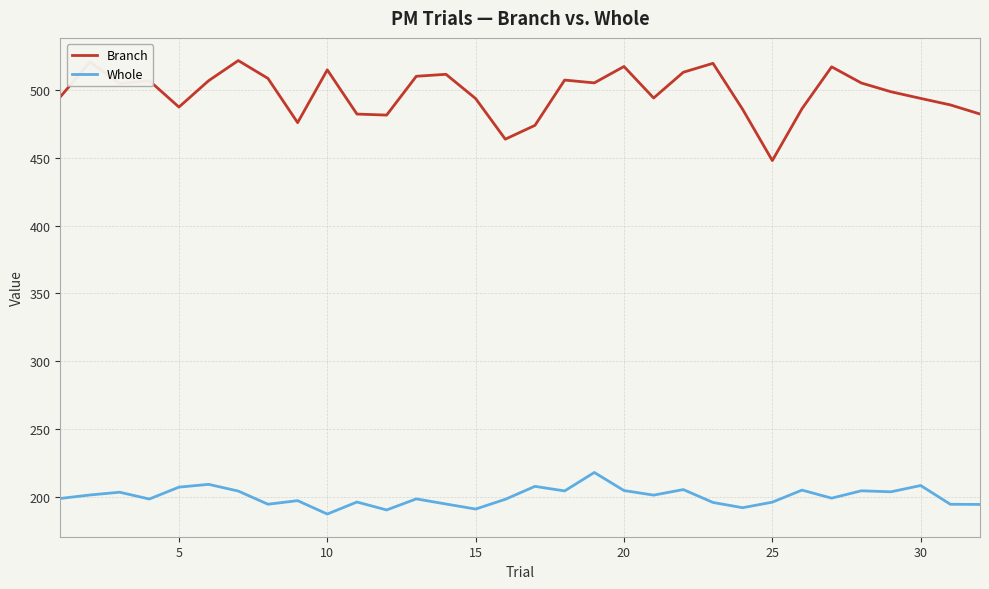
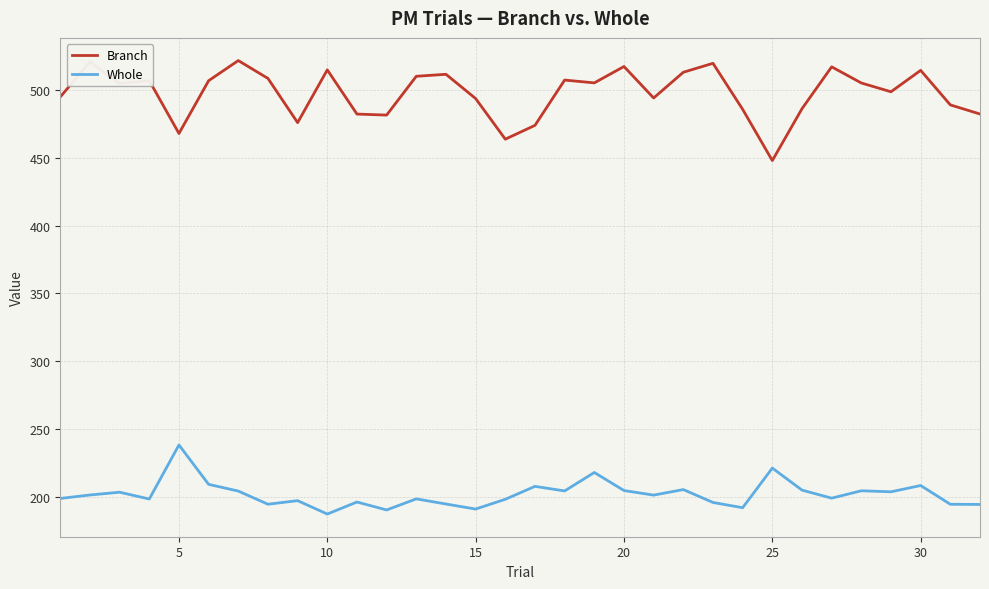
Branch, 5: 488 -> 468
Whole, 5: 207 -> 238
Whole, 25: 196 -> 221
Branch, 30: 494 -> 515
